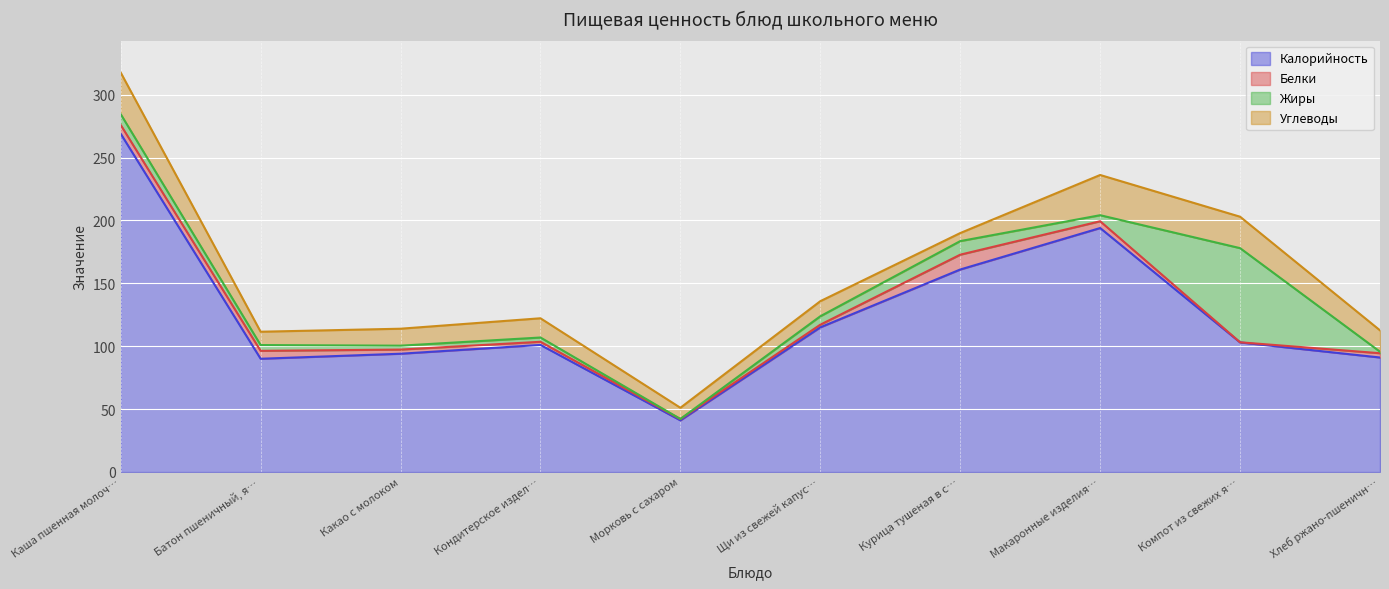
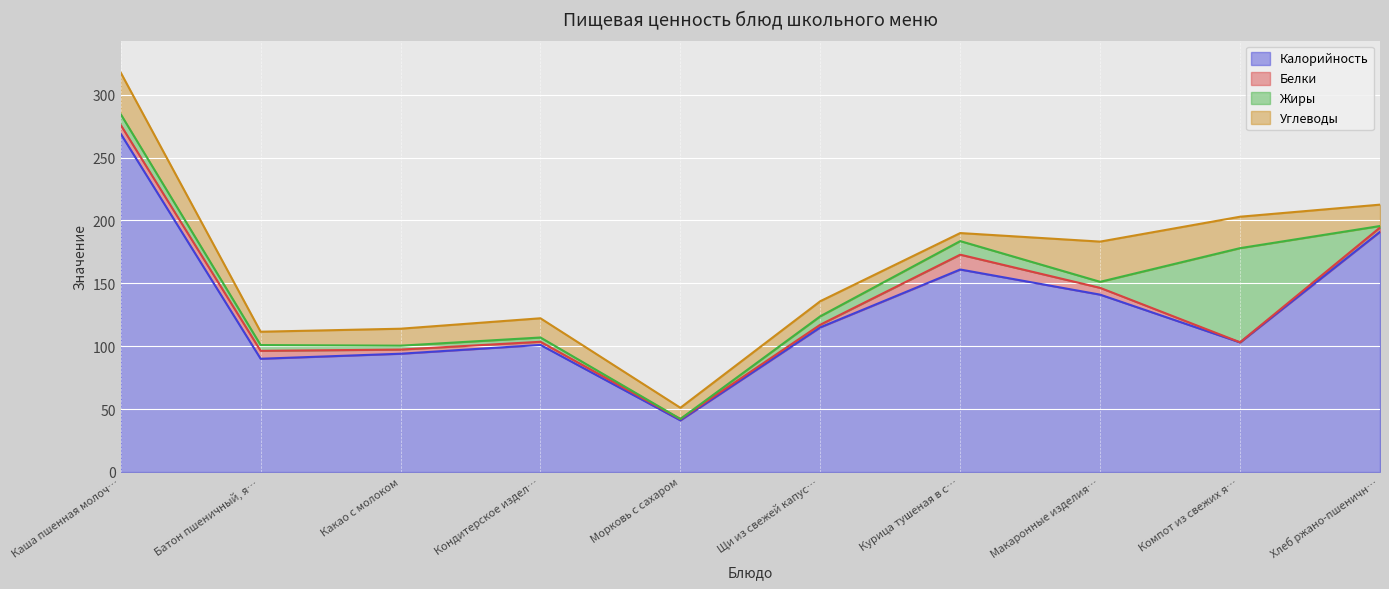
Калорийность, Макаронные изделия…: 194 -> 141
Калорийность, Хлеб ржано-пшеничн…: 91 -> 191
